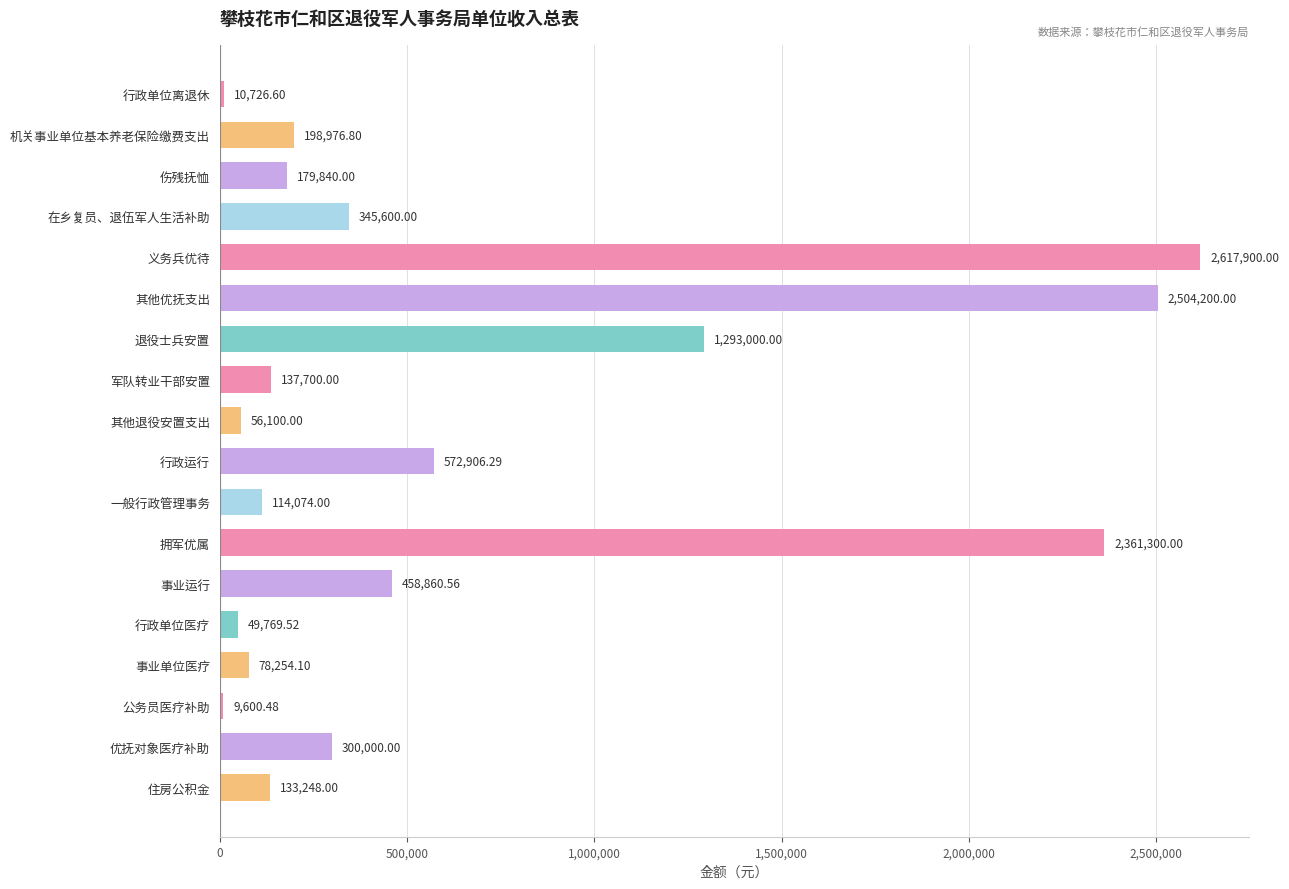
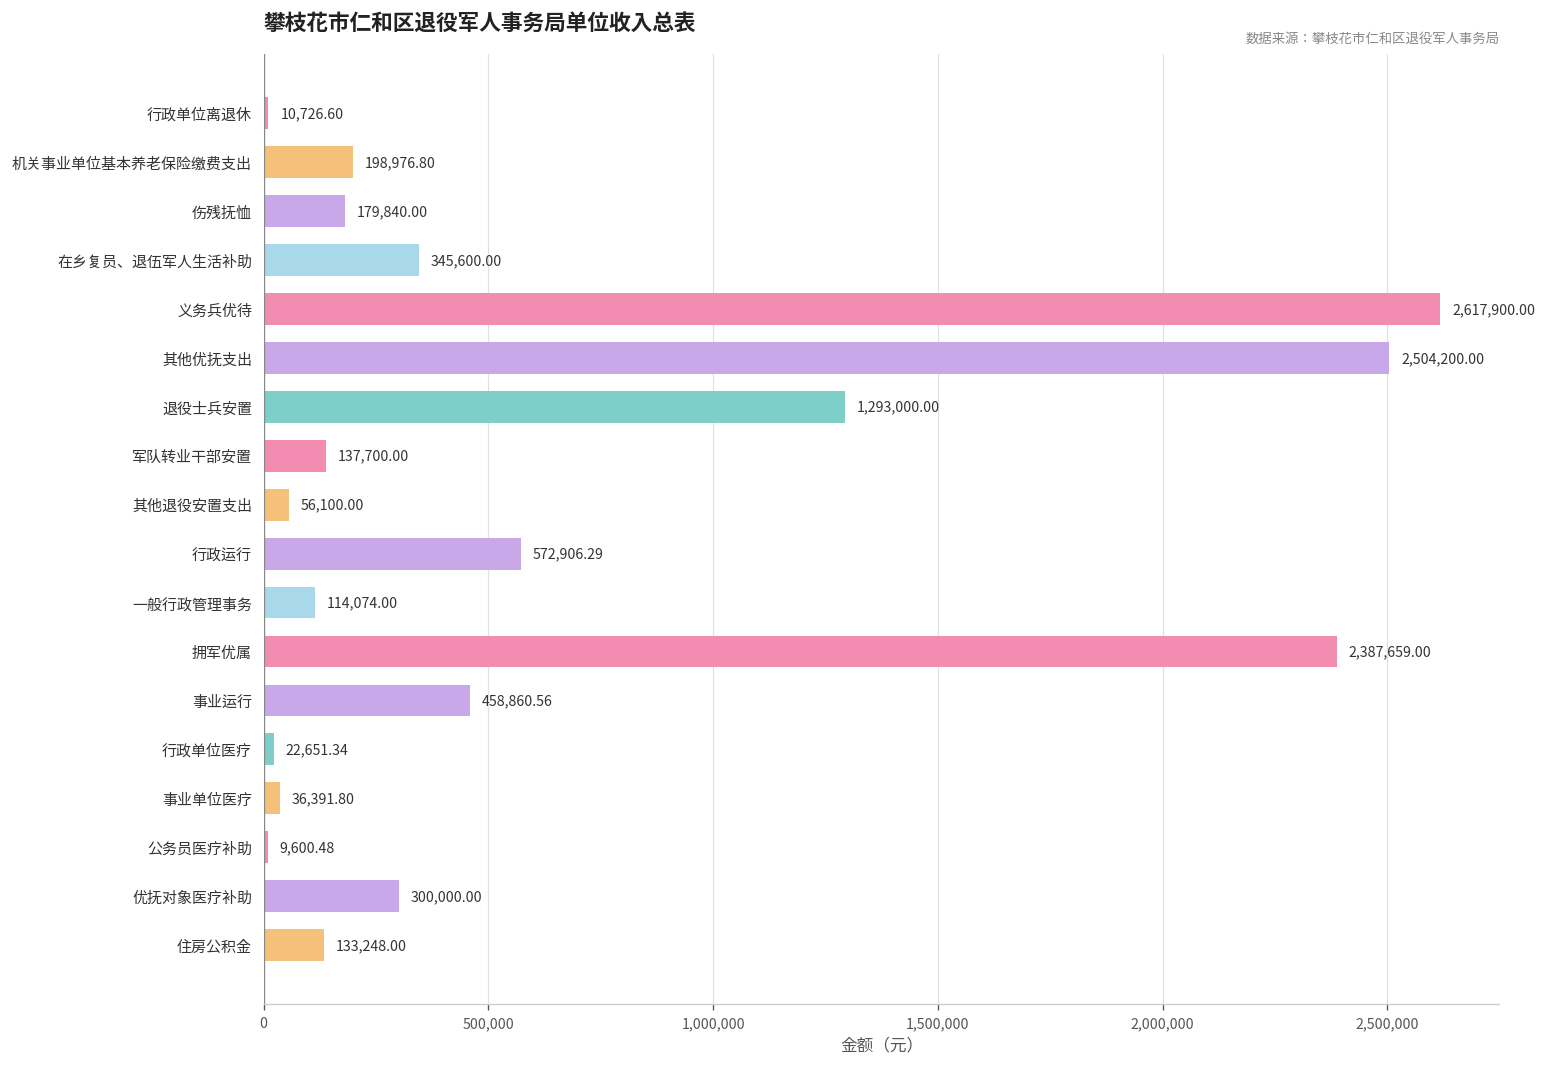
拥军优属: 2,361,300.00 -> 2,387,659.00
行政单位医疗: 49,769.52 -> 22,651.34
事业单位医疗: 78,254.10 -> 36,391.80
